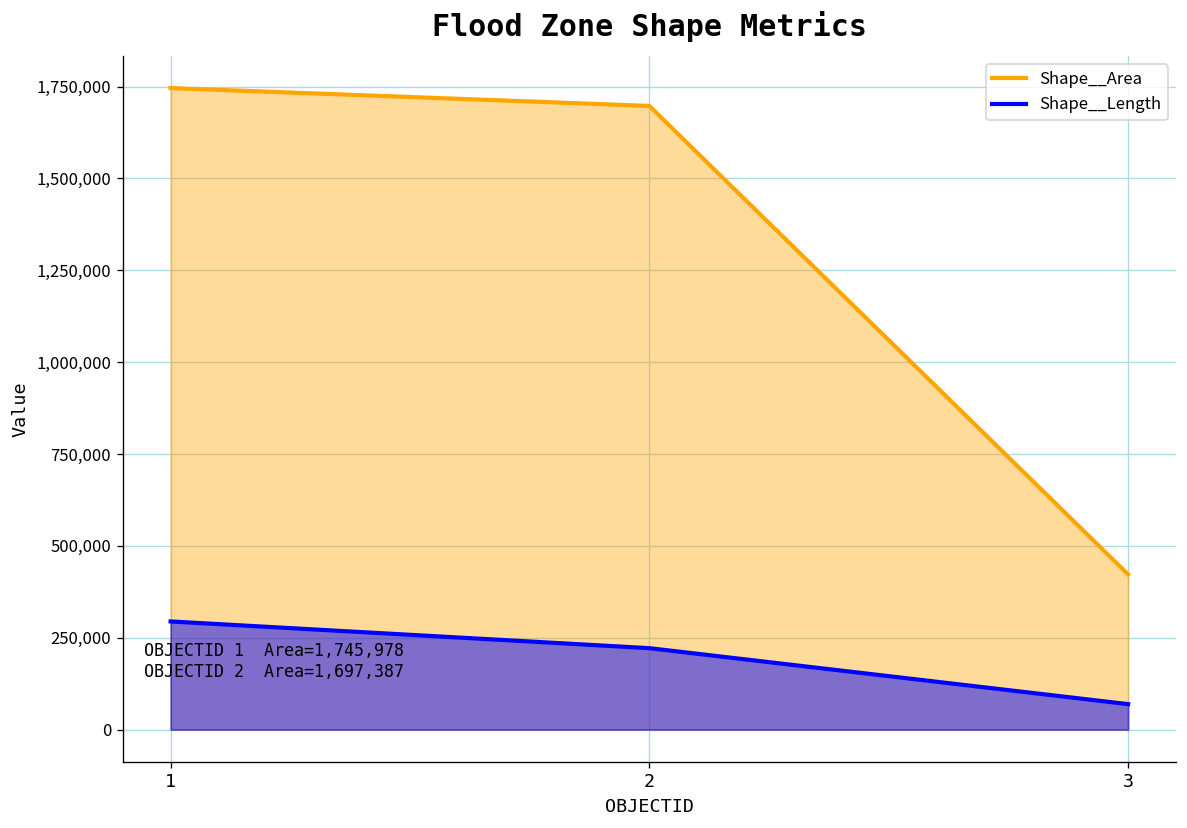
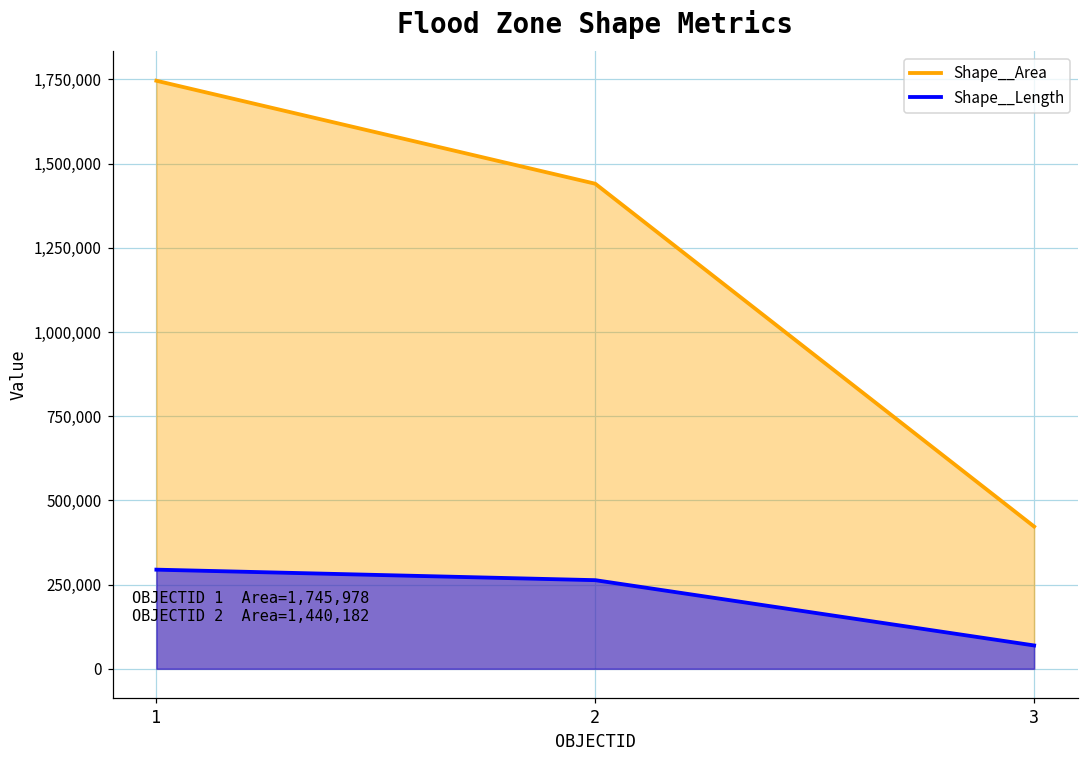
Shape__Area, 2: 1,697,387 -> 1,440,182
Shape__Length, 2: 220,000 -> 260,000
